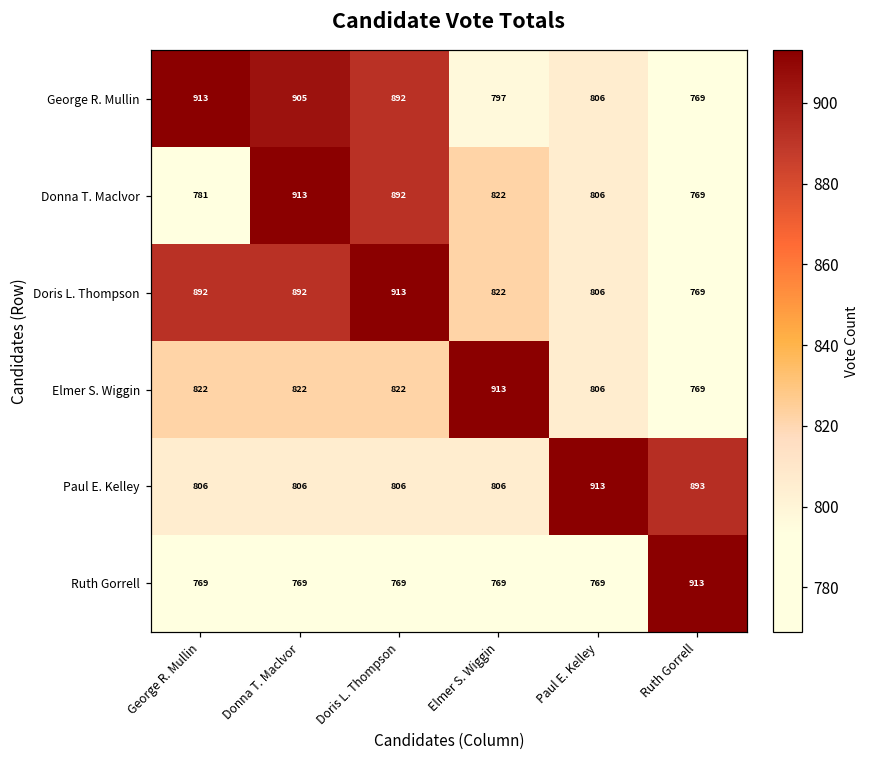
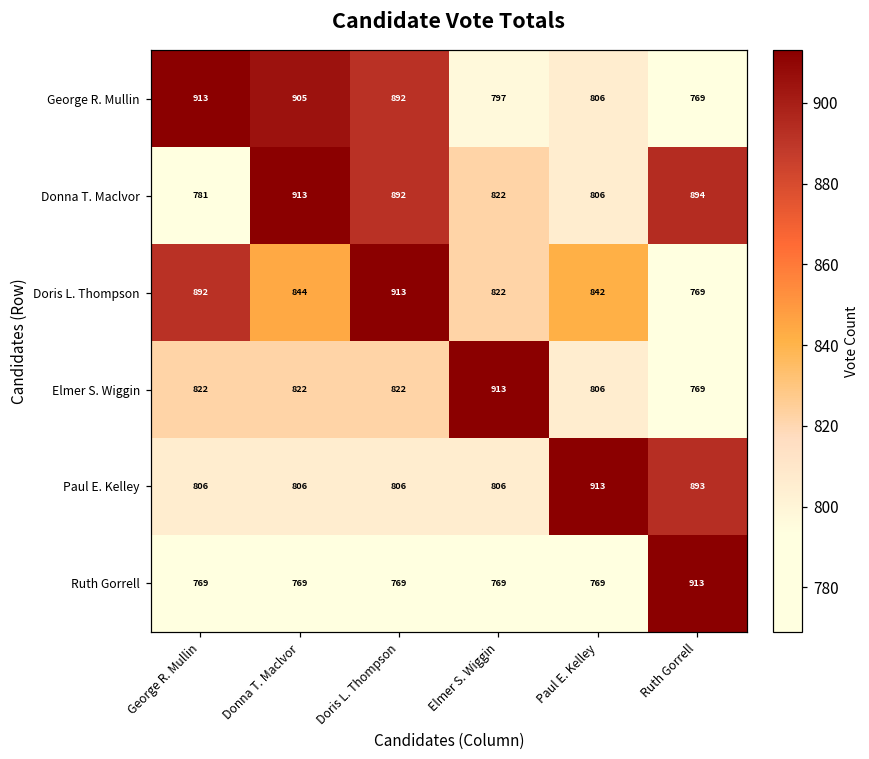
Donna T. Maclvor, Ruth Gorrell: 769 -> 894
Doris L. Thompson, Donna T. Maclvor: 892 -> 844
Doris L. Thompson, Paul E. Kelley: 806 -> 842
